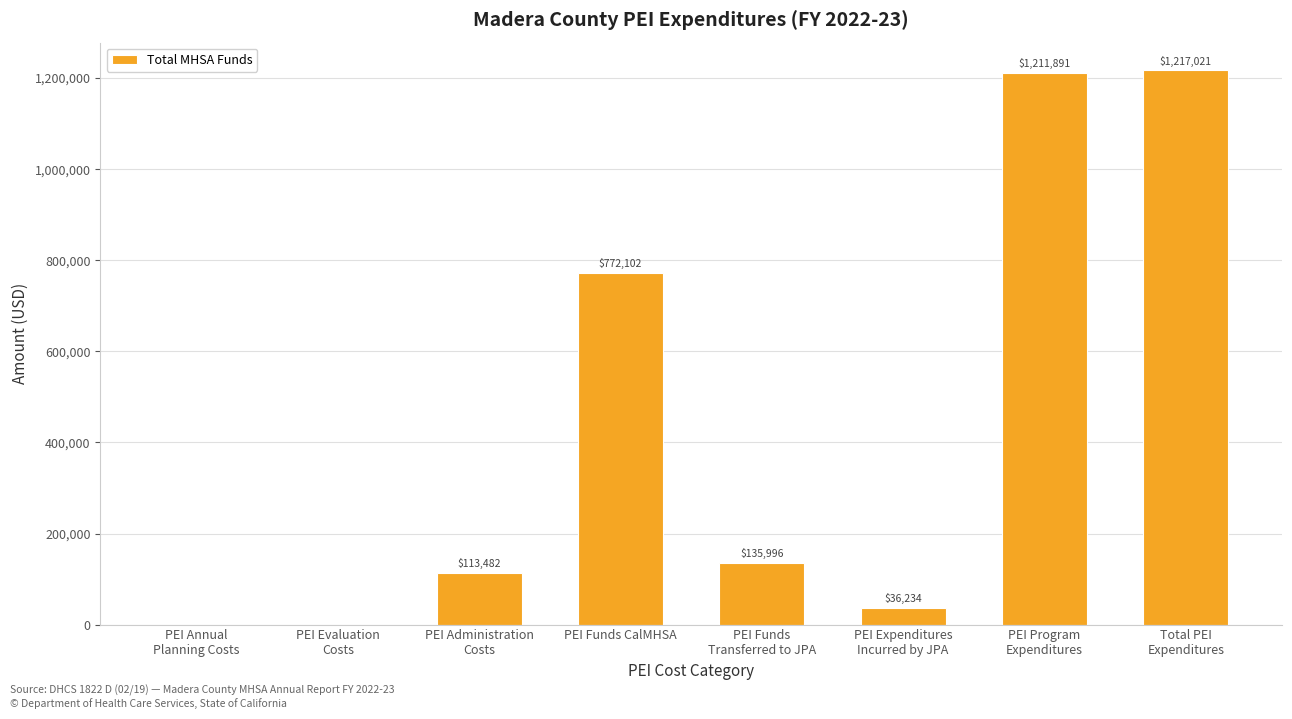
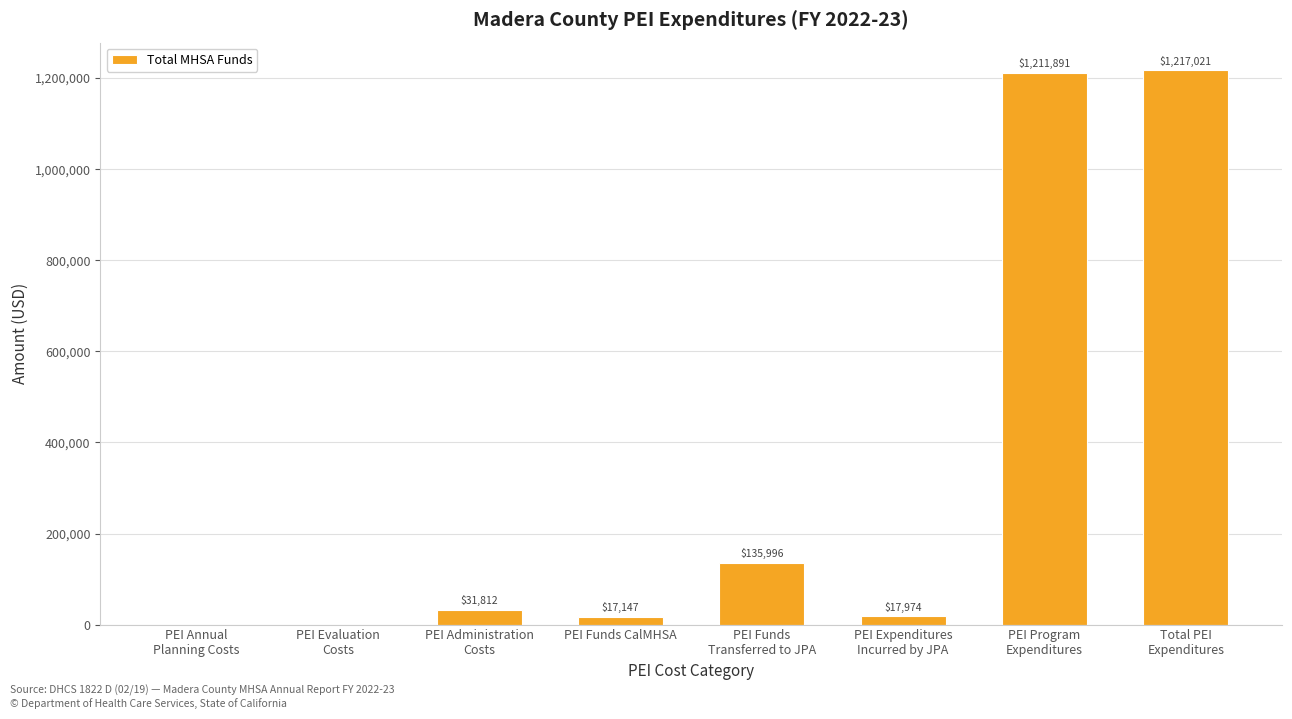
PEI Administration Costs: $113,482 -> $31,812
PEI Funds CalMHSA: $772,102 -> $17,147
PEI Expenditures Incurred by JPA: $36,234 -> $17,974
